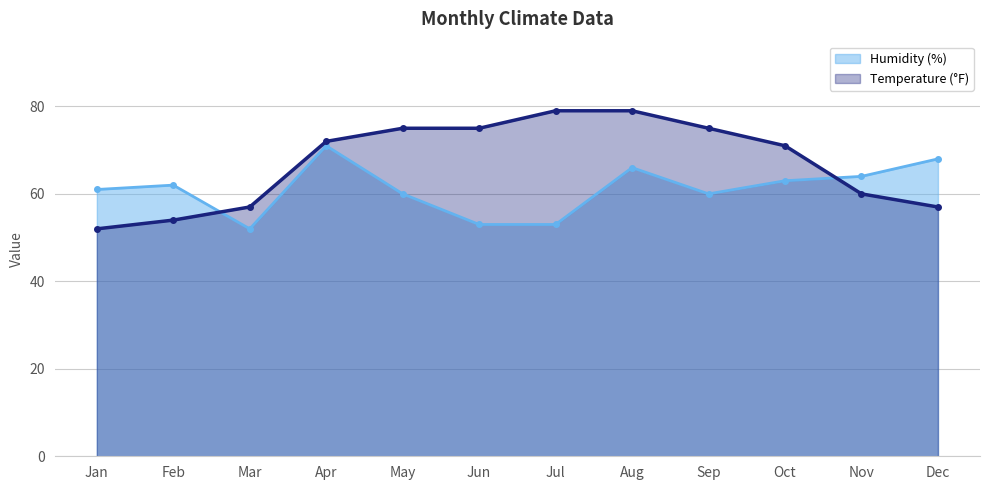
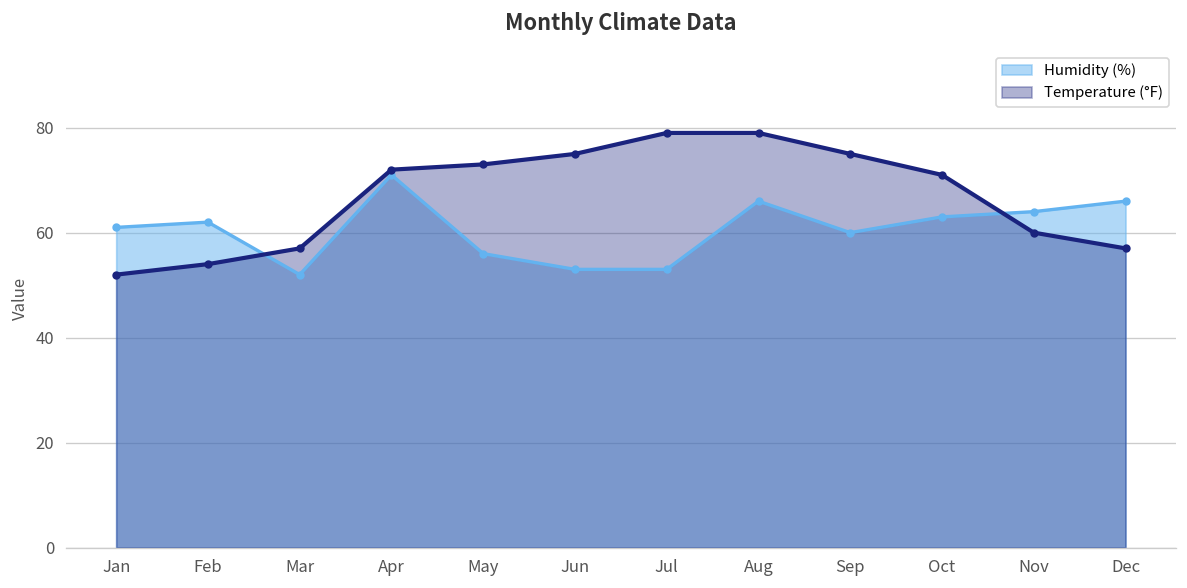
Humidity (%), May: 60 -> 56
Temperature (°F), May: 75 -> 73
Humidity (%), Dec: 68 -> 66
